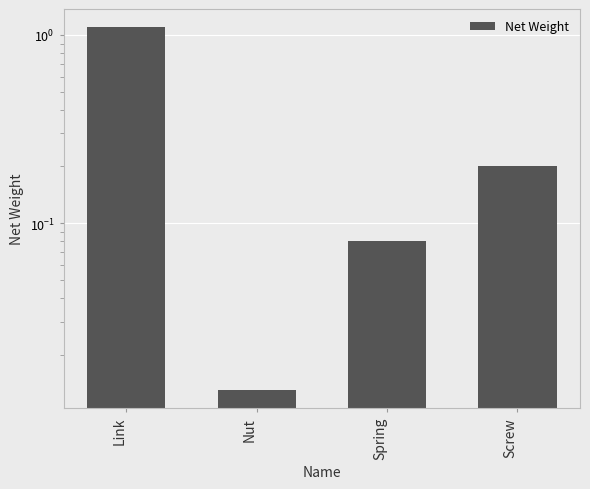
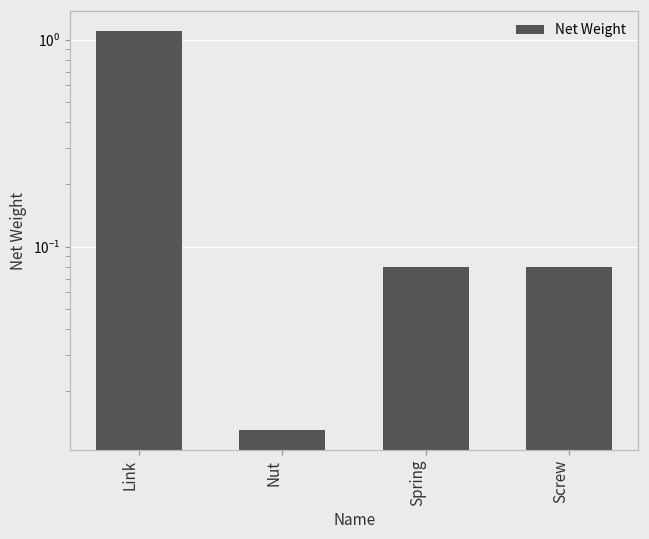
Screw: 0.20 -> 0.08
